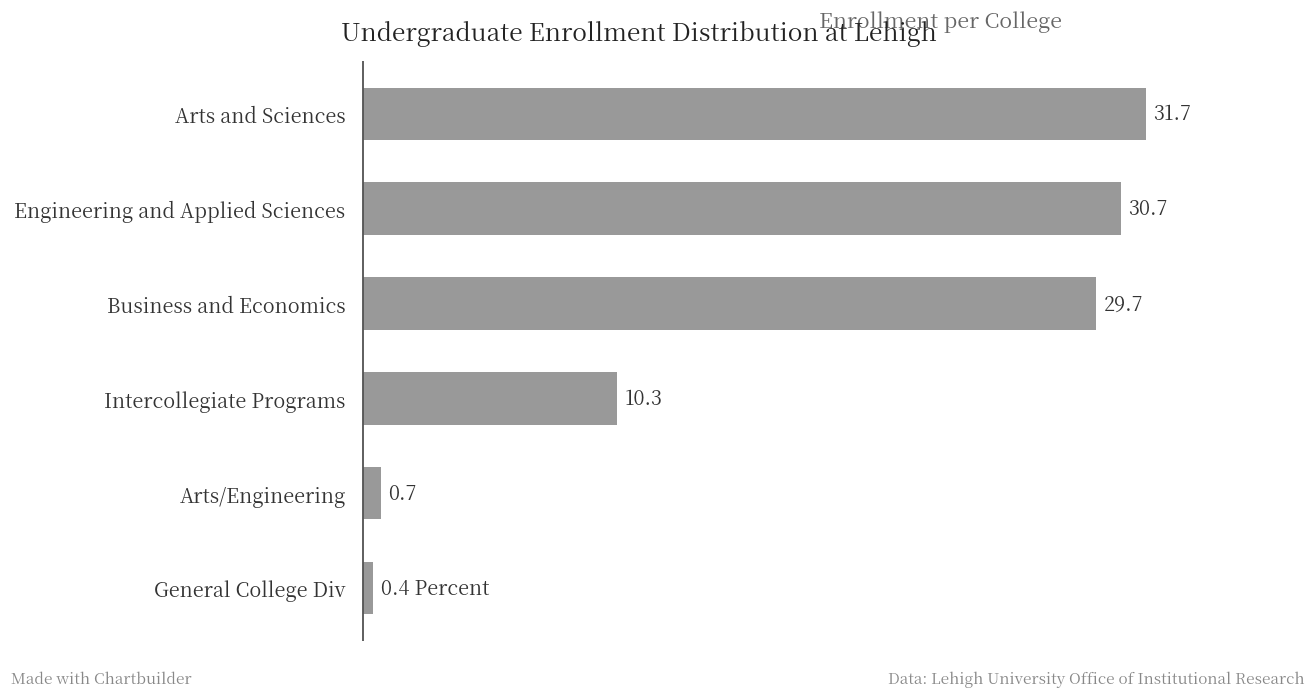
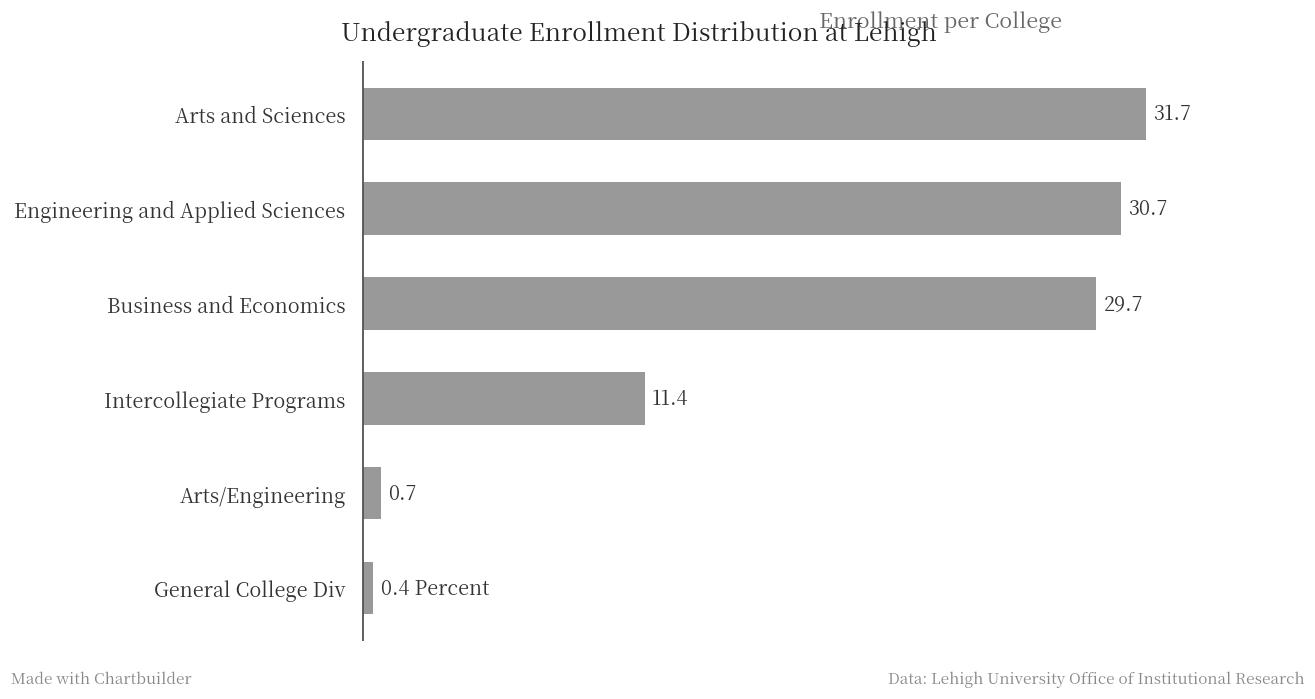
Intercollegiate Programs: 10.3 -> 11.4
